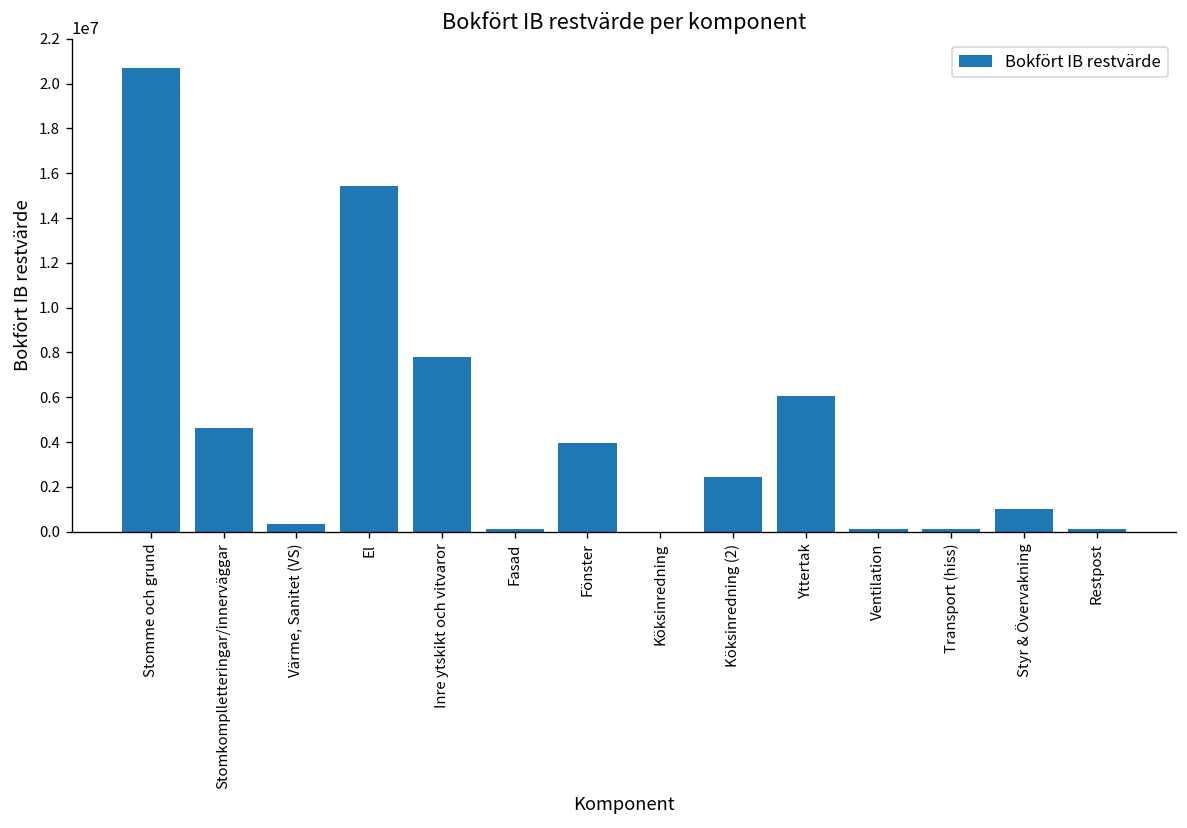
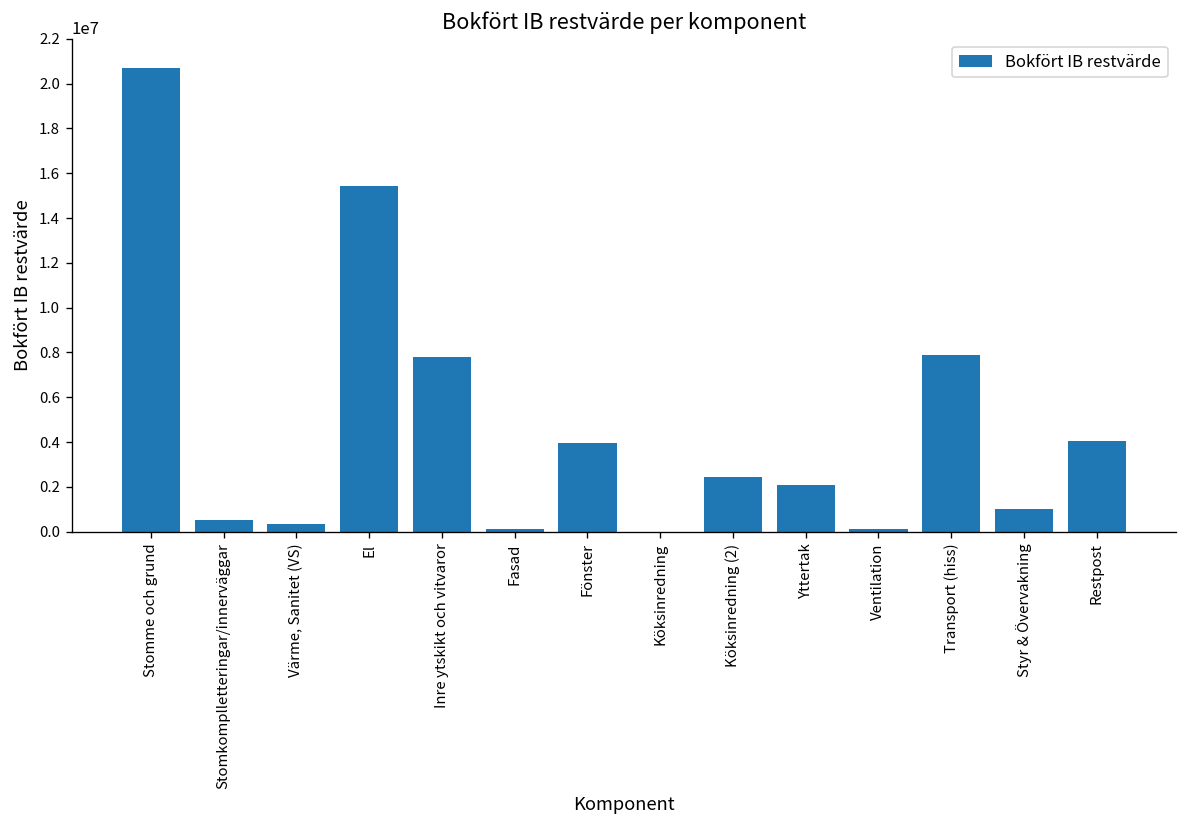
Stomkomplletteringar/innerväggar: 4600000 -> 500000
Yttertak: 6000000 -> 2100000
Transport (hiss): 100000 -> 7900000
Restpost: 100000 -> 4000000
